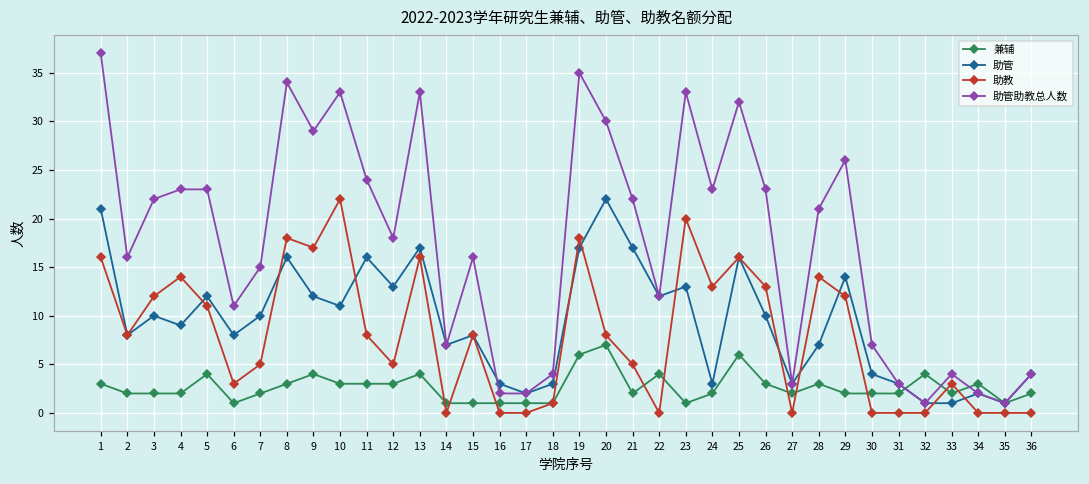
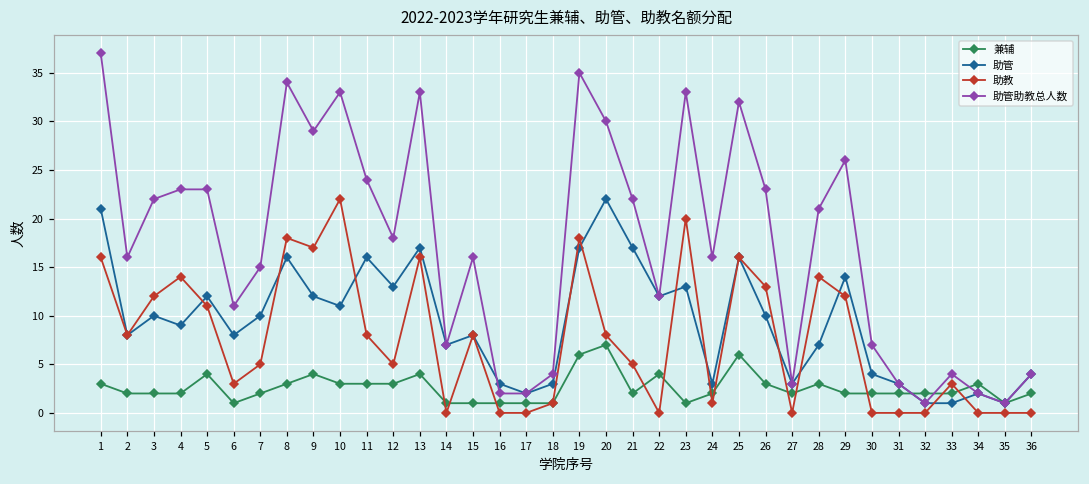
助教, 24: 13 -> 1
助管助教总人数, 24: 23 -> 16
兼辅, 32: 4 -> 2
